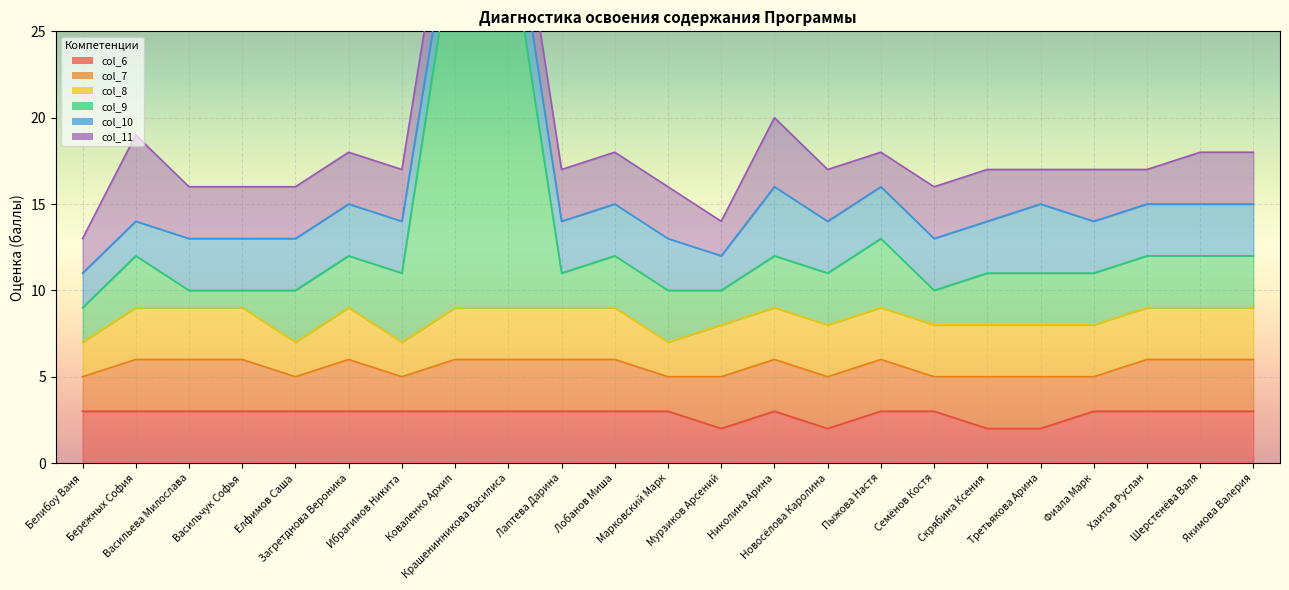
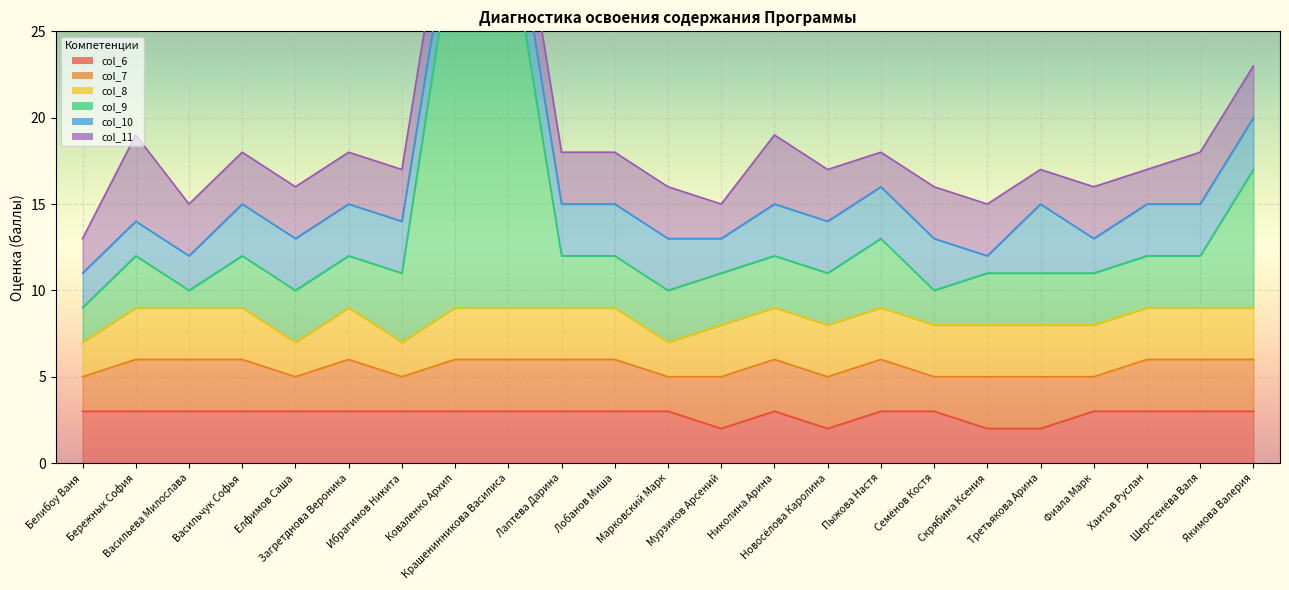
col_10, Васильева Милослава: 3 -> 2
col_9, Васильчук Софья: 1 -> 3
col_9, Лаптева Дарина: 2 -> 3
col_9, Мурзиков Арсений: 2 -> 3
col_10, Николина Арина: 4 -> 3
col_10, Скрябина Ксения: 3 -> 1
col_10, Фиала Марк: 3 -> 2
col_9, Якимова Валерия: 3 -> 8
